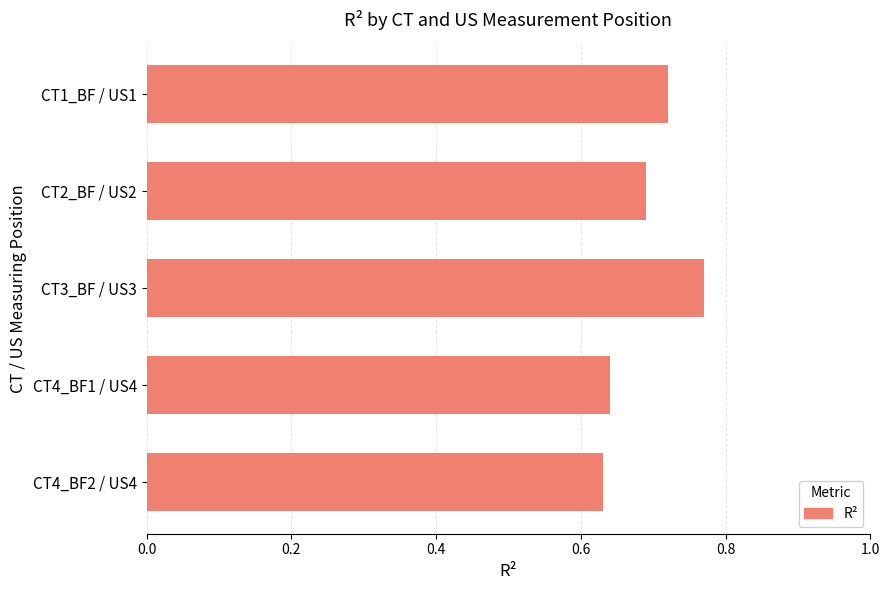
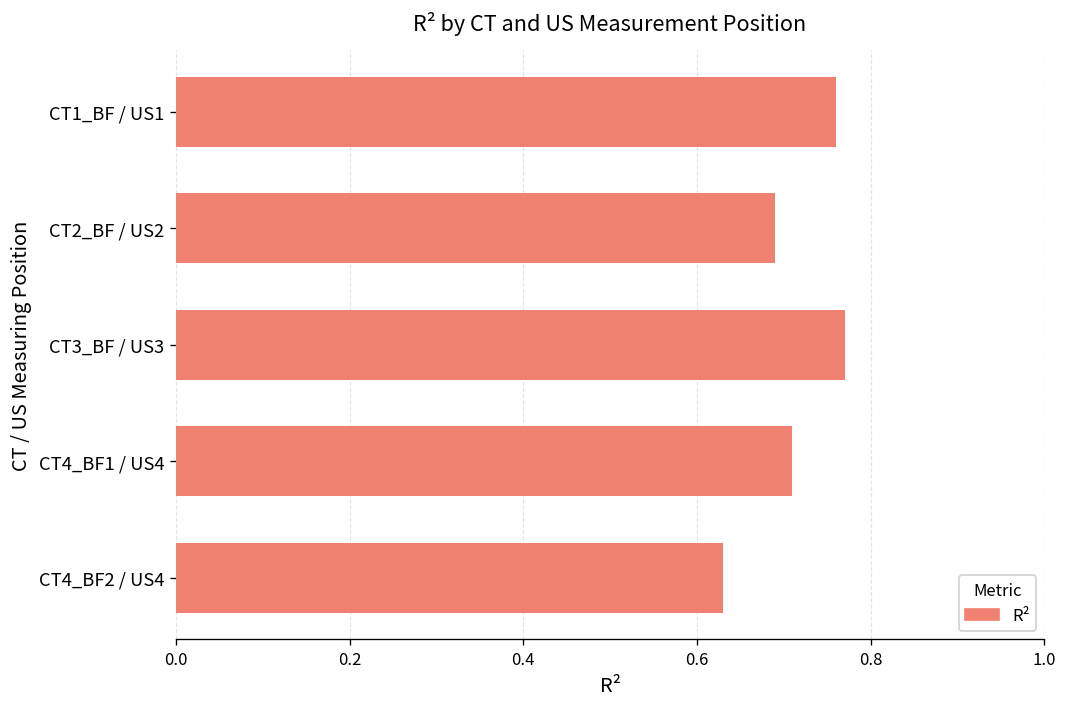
CT1_BF / US1: 0.72 -> 0.76
CT4_BF1 / US4: 0.64 -> 0.71
